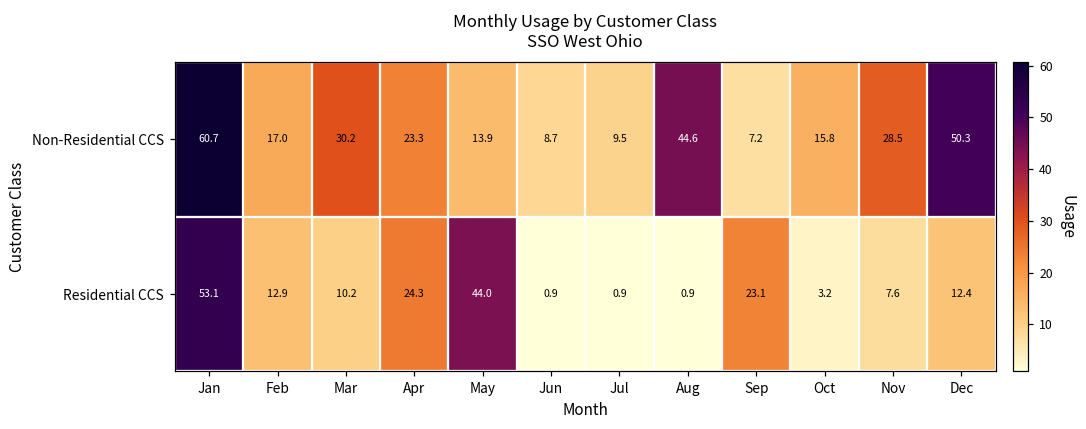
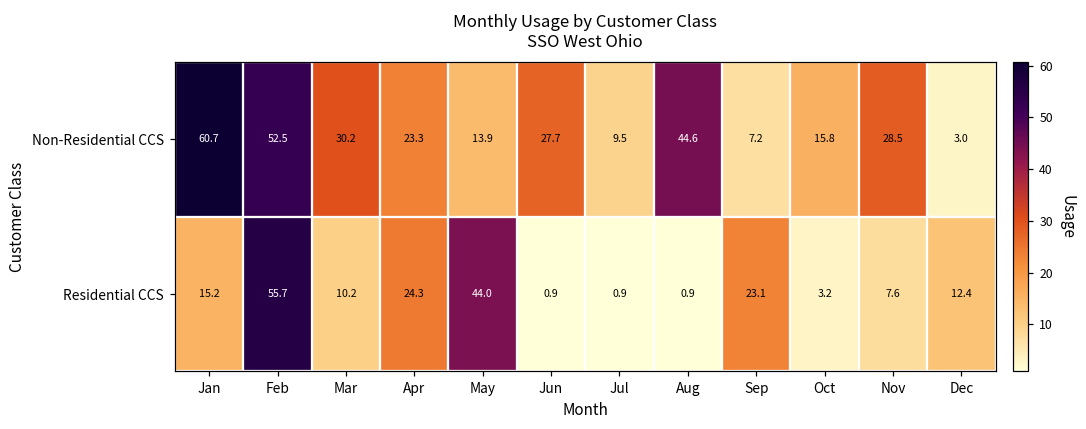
Non-Residential CCS, Feb: 17.0 -> 52.5
Non-Residential CCS, Jun: 8.7 -> 27.7
Non-Residential CCS, Dec: 50.3 -> 3.0
Residential CCS, Jan: 53.1 -> 15.2
Residential CCS, Feb: 12.9 -> 55.7
